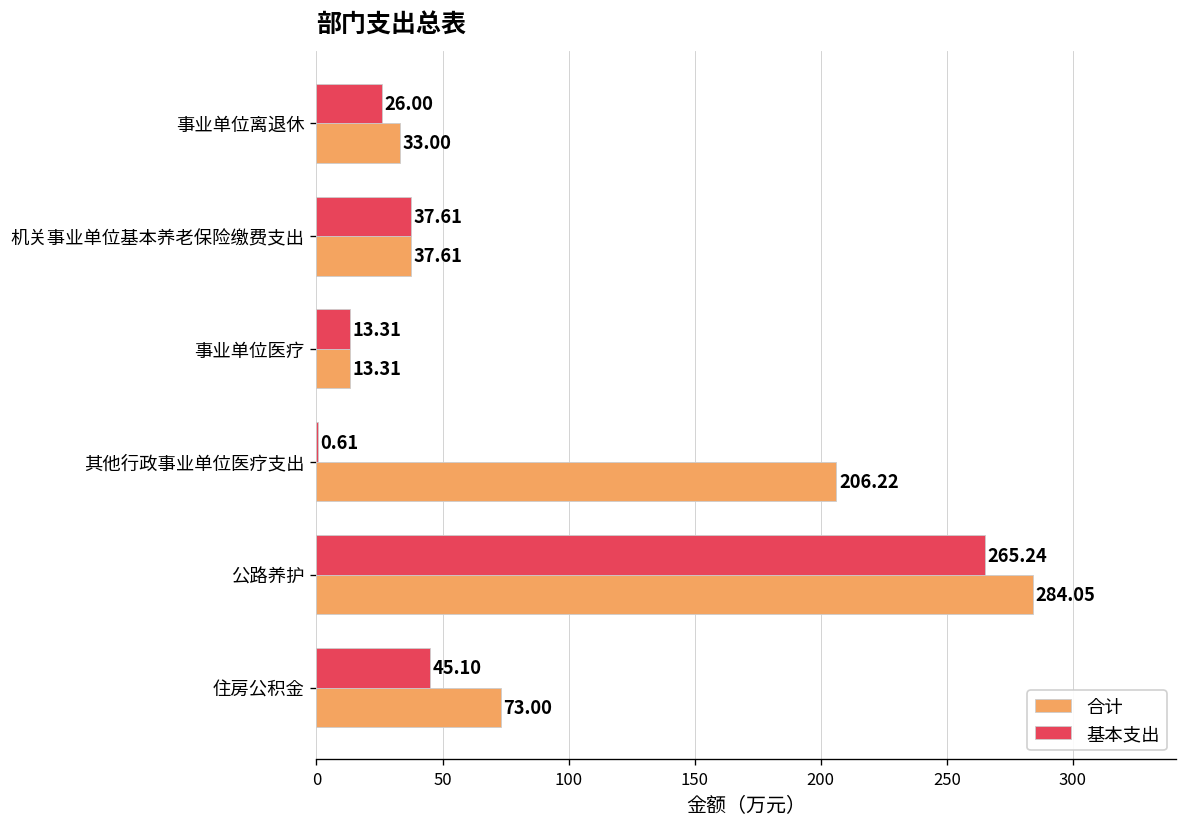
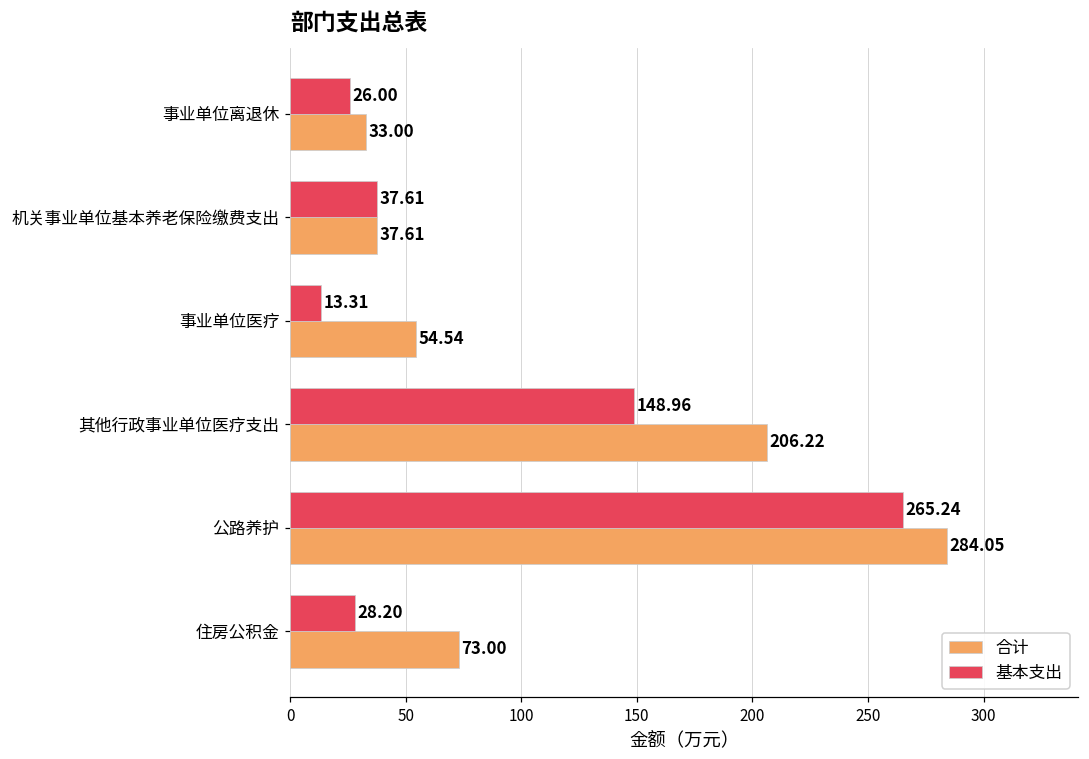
合计, 事业单位医疗: 13.31 -> 54.54
基本支出, 其他行政事业单位医疗支出: 0.61 -> 148.96
基本支出, 住房公积金: 45.10 -> 28.20
